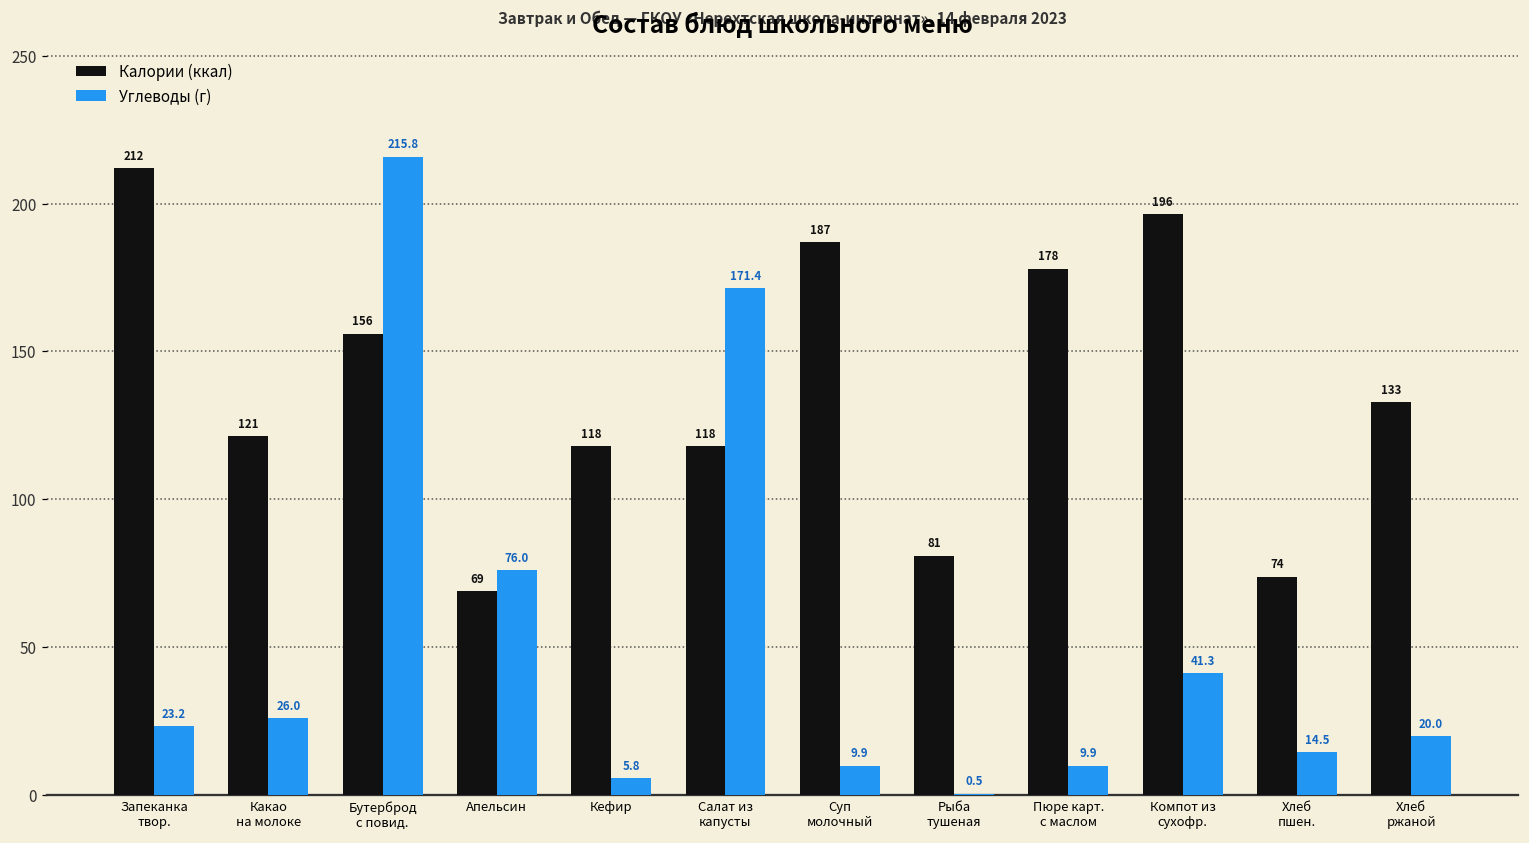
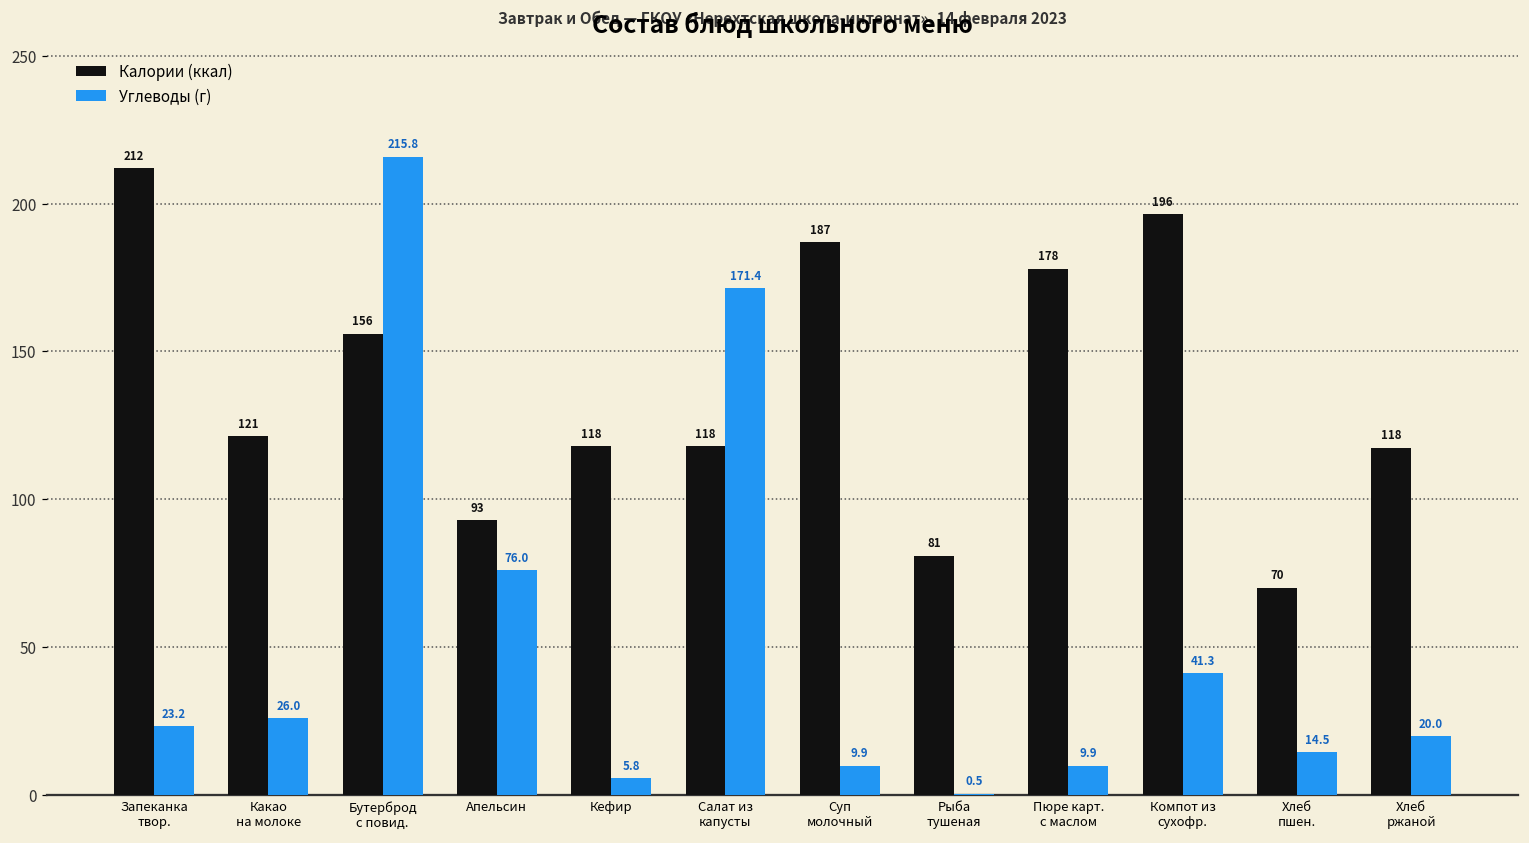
Калории (ккал), Апельсин: 69 -> 93
Калории (ккал), Хлеб пшен.: 74 -> 70
Калории (ккал), Хлеб ржаной: 133 -> 118
